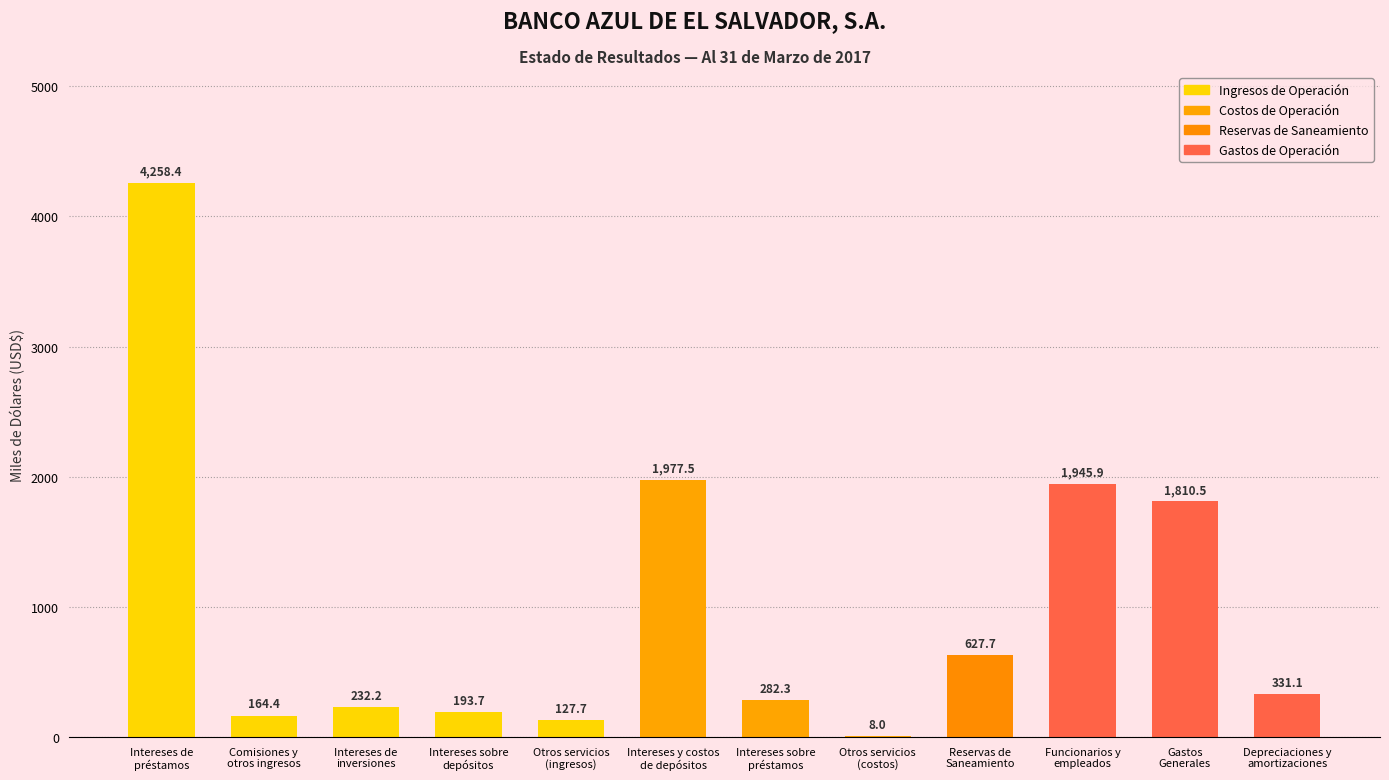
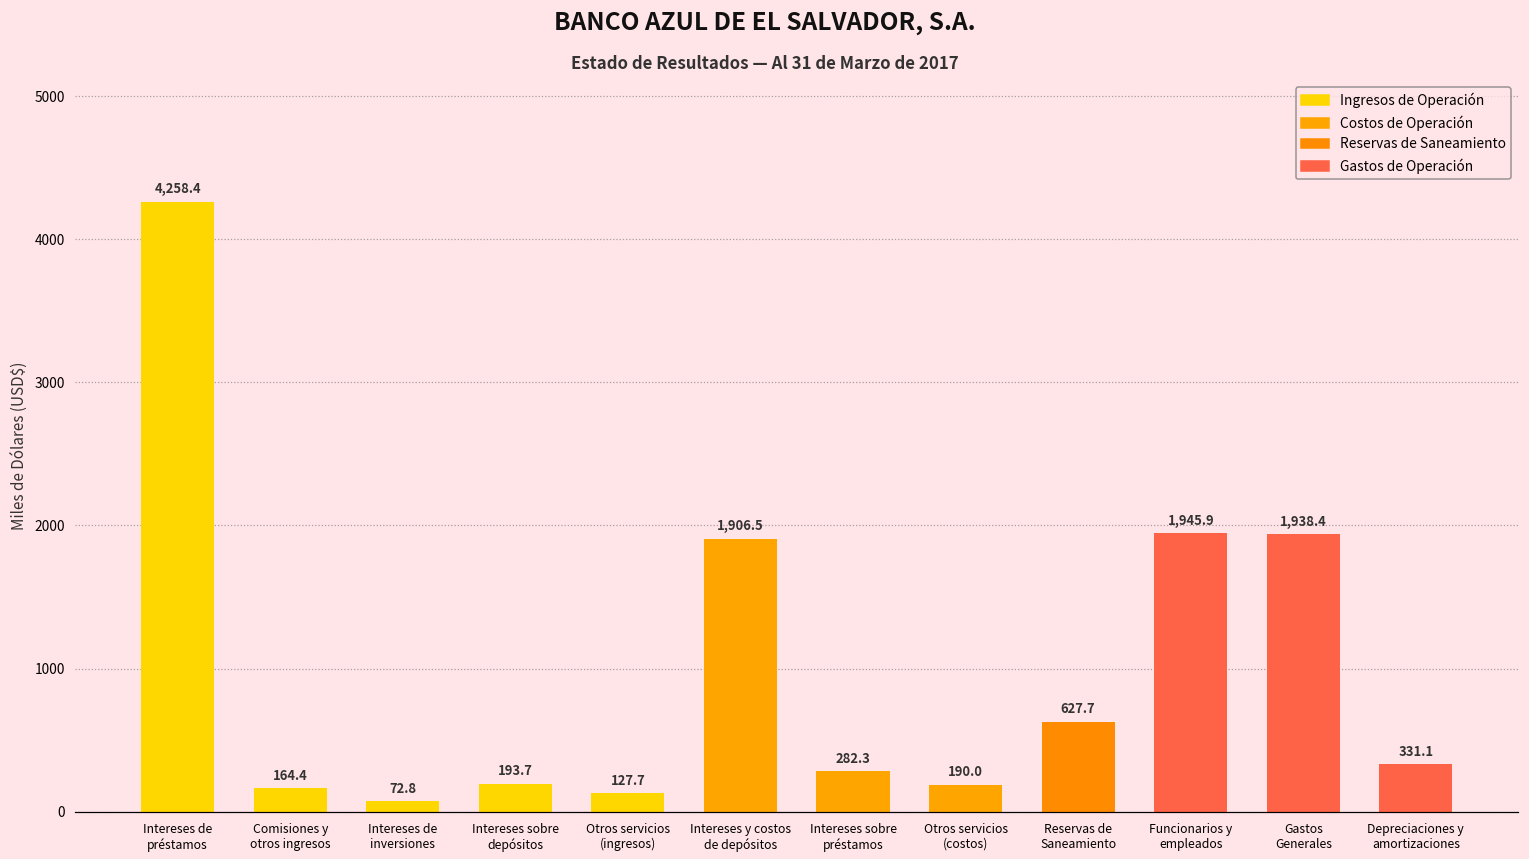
Intereses de inversiones: 232.2 -> 72.8
Intereses y costos de depósitos: 1,977.5 -> 1,906.5
Otros servicios (costos): 8.0 -> 190.0
Gastos Generales: 1,810.5 -> 1,938.4
